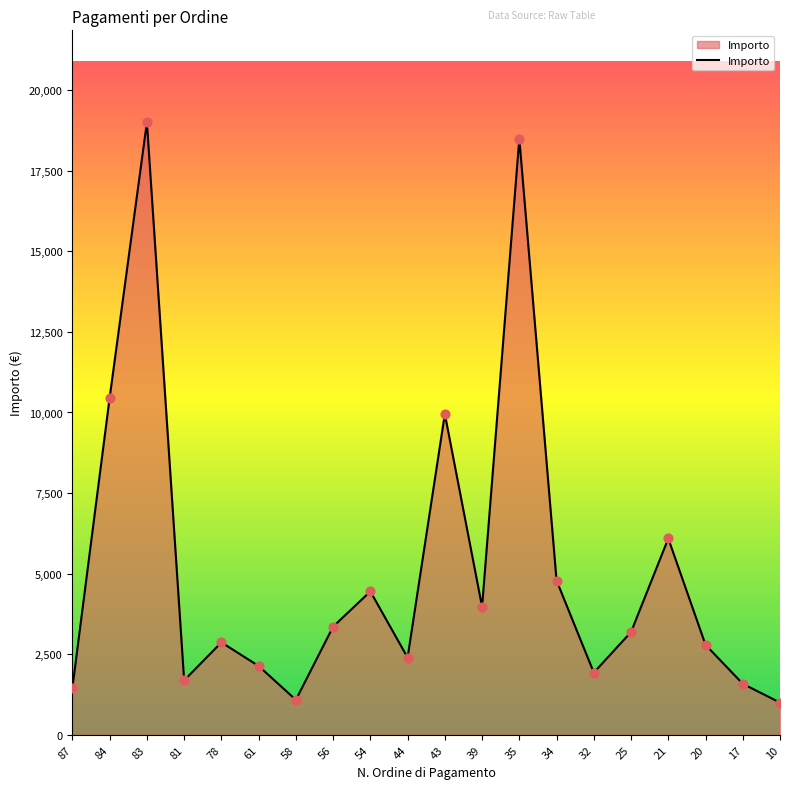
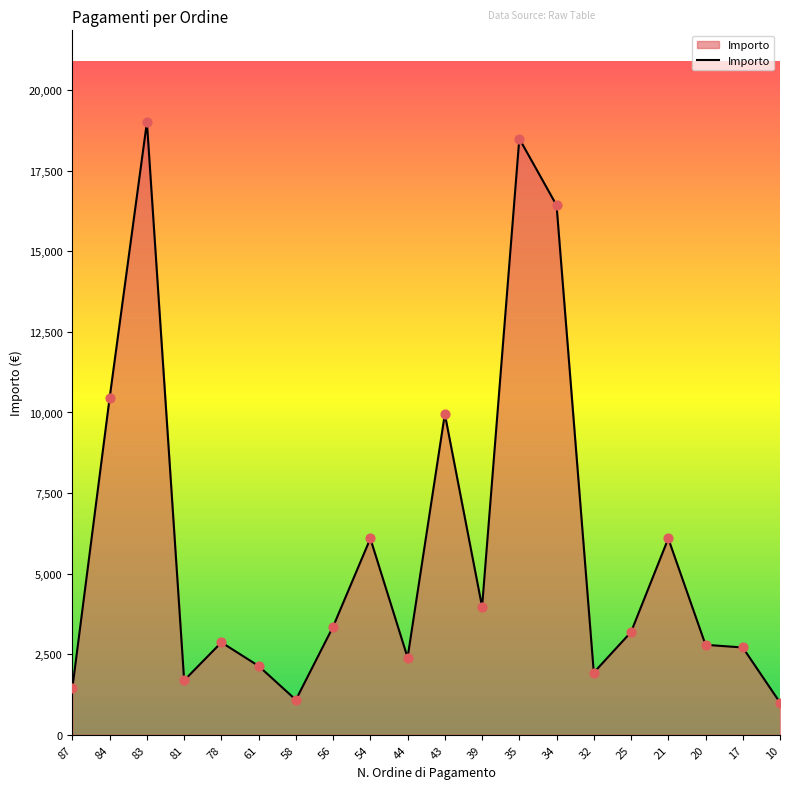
54: 4,400 -> 6,100
34: 4,800 -> 16,400
17: 1,600 -> 2,700
